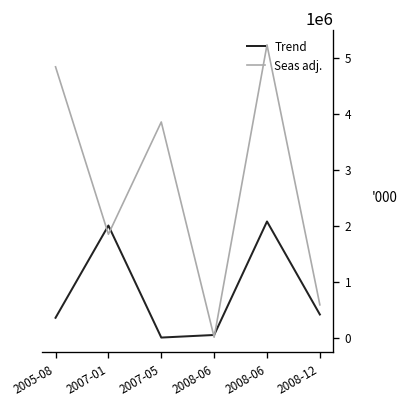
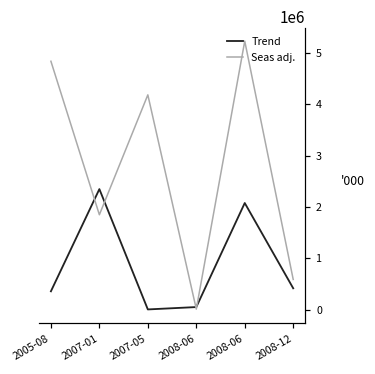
Trend, 2007-01: 2000000 -> 2300000
Seas adj., 2007-05: 3900000 -> 4200000
